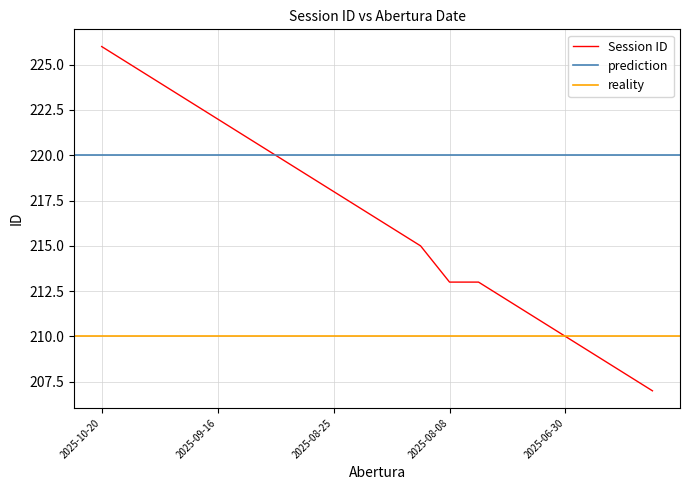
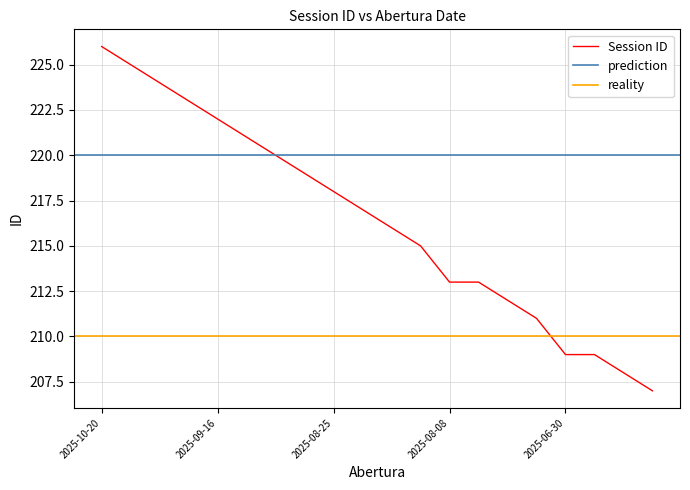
2025-06-30: 210 -> 209
